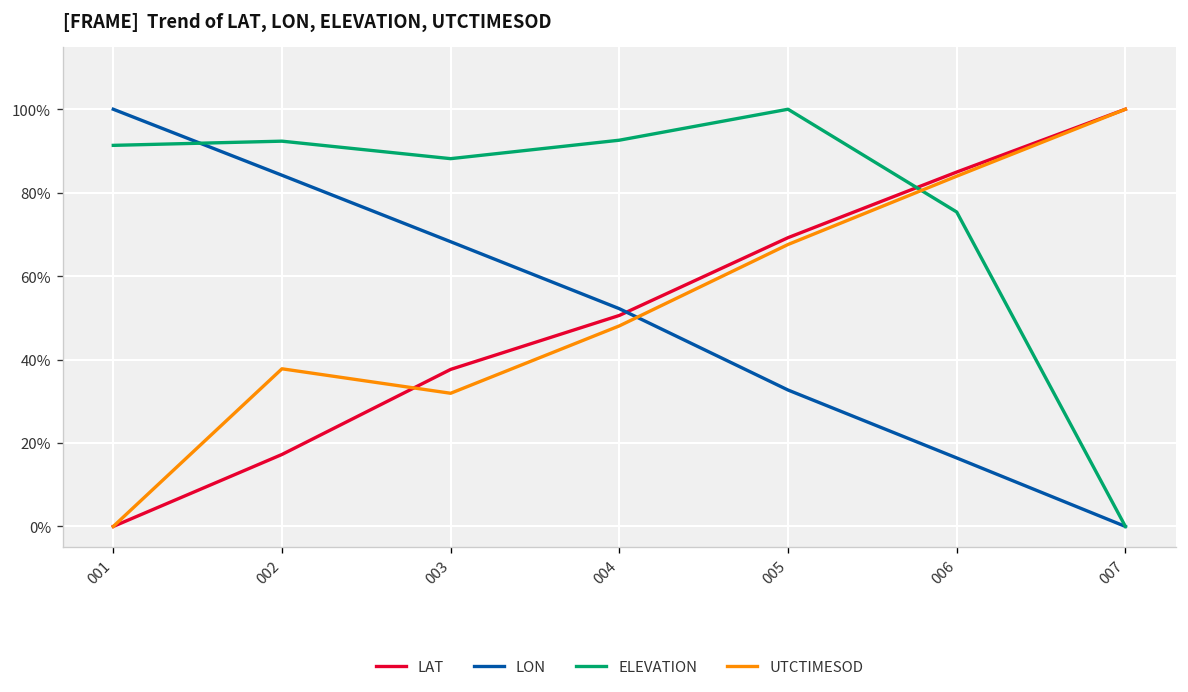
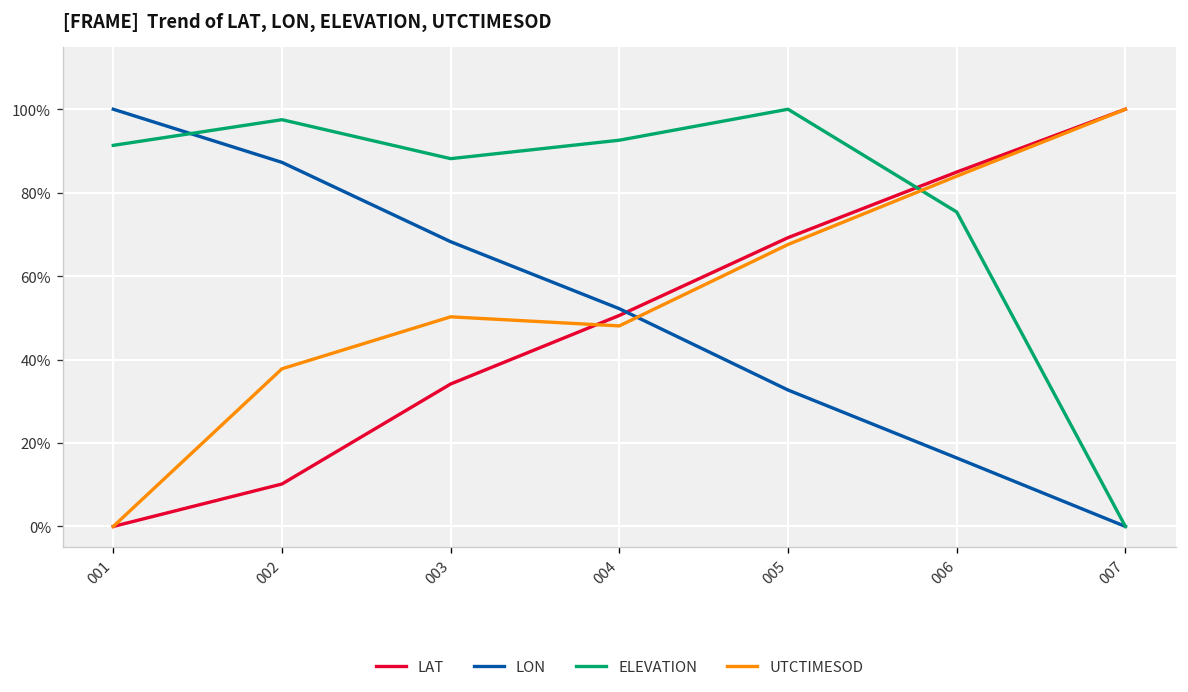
LAT, 002: 17% -> 10%
LON, 002: 84% -> 87%
ELEVATION, 002: 92% -> 97%
LAT, 003: 38% -> 34%
UTCTIMESOD, 003: 32% -> 50%
